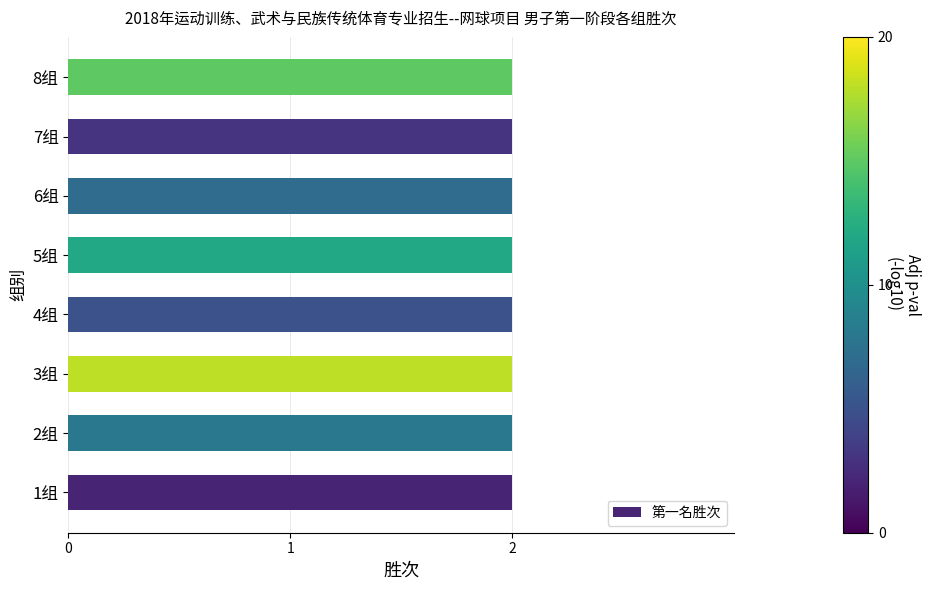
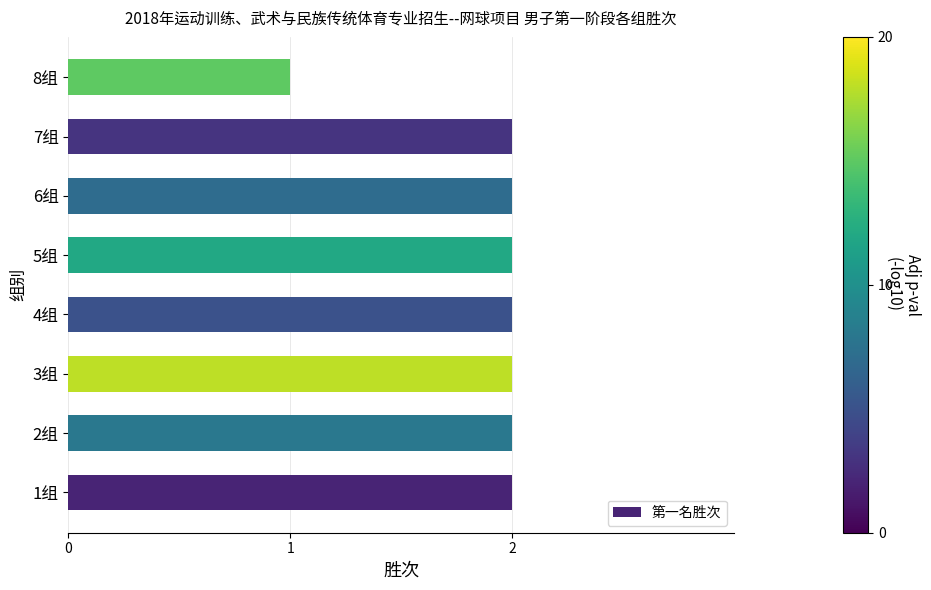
8组: 2 -> 1
